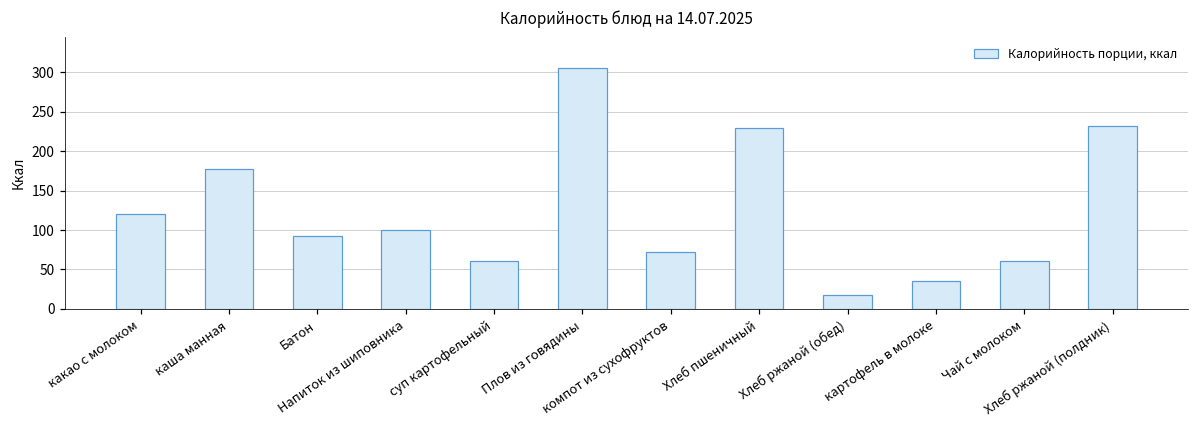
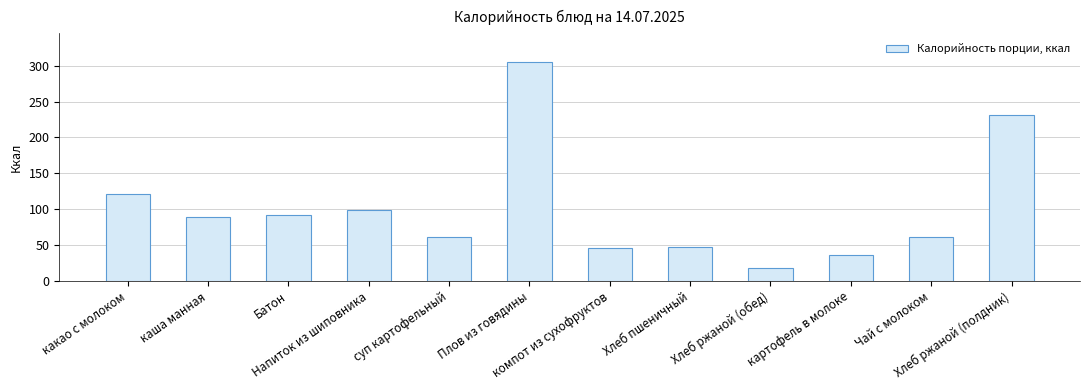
каша манная: 180 -> 90
компот из сухофруктов: 70 -> 50
Хлеб пшеничный: 230 -> 50
